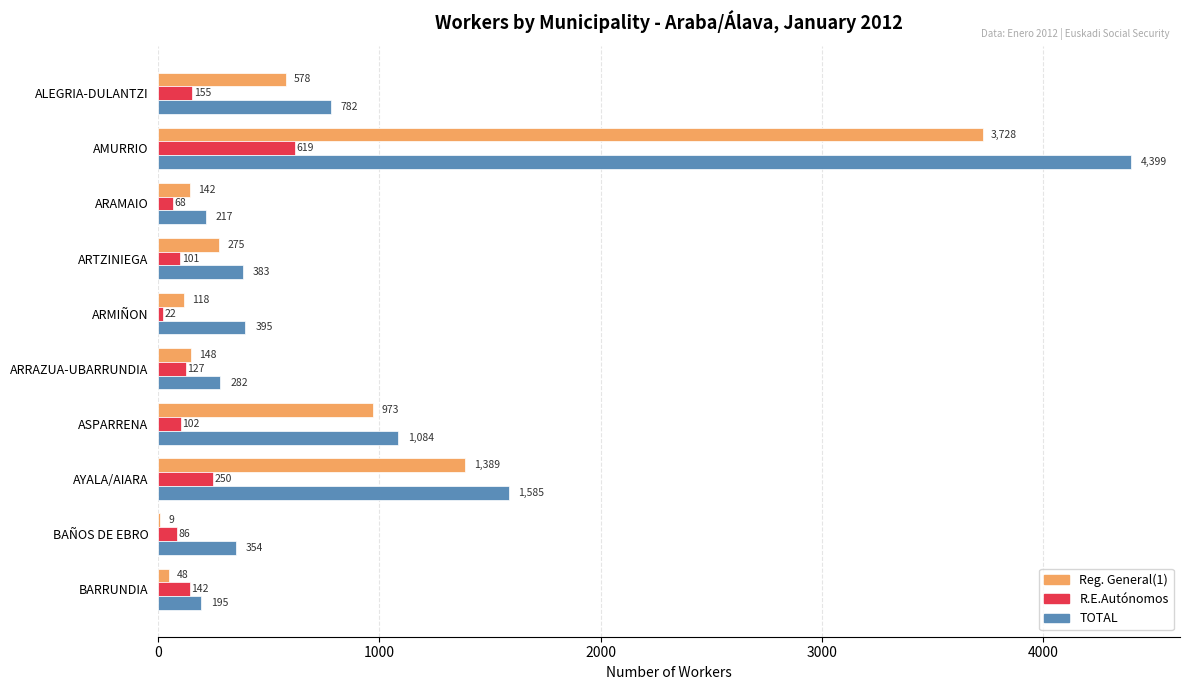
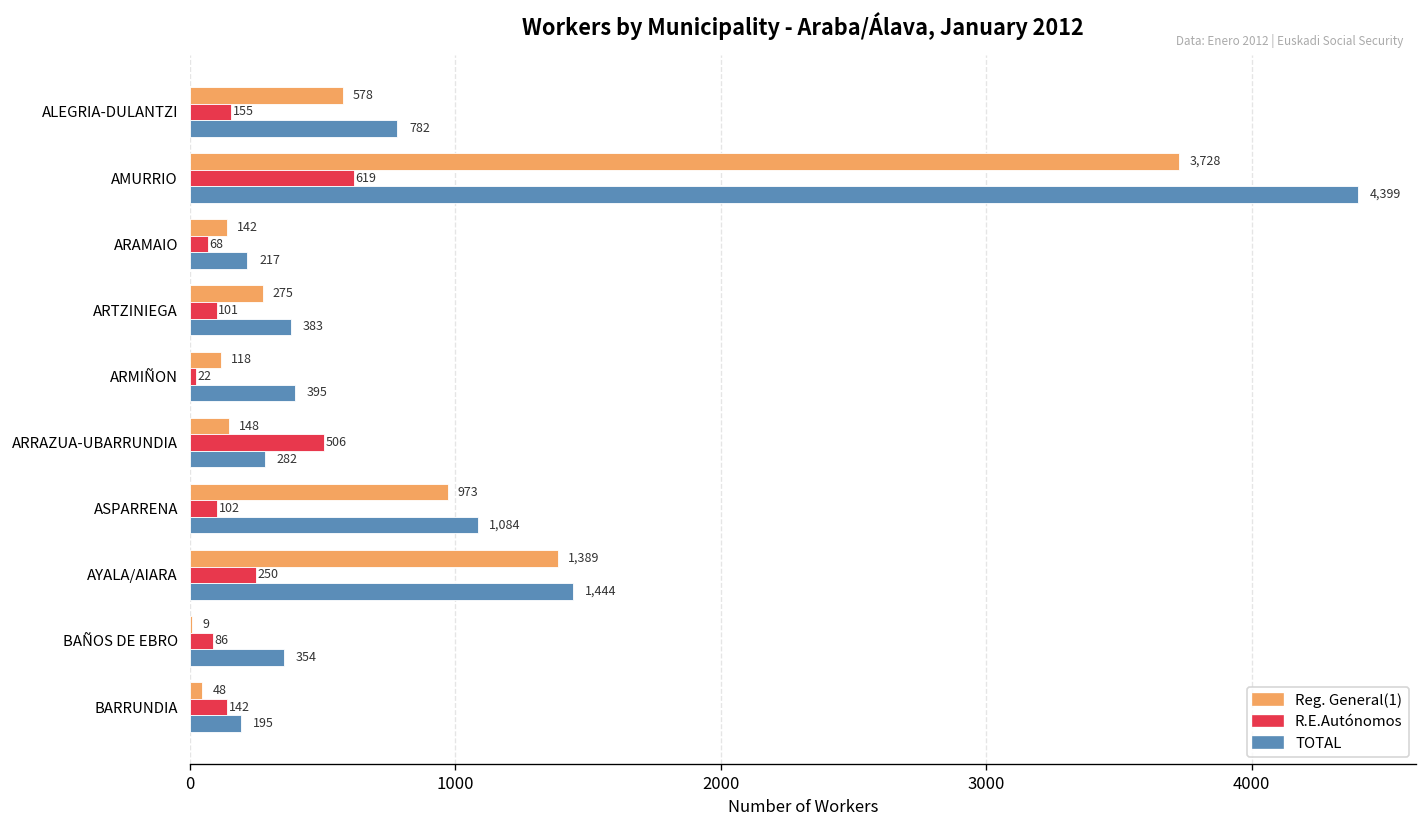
R.E.Autónomos, ARRAZUA-UBARRUNDIA: 127 -> 506
TOTAL, AYALA/AIARA: 1,585 -> 1,444
